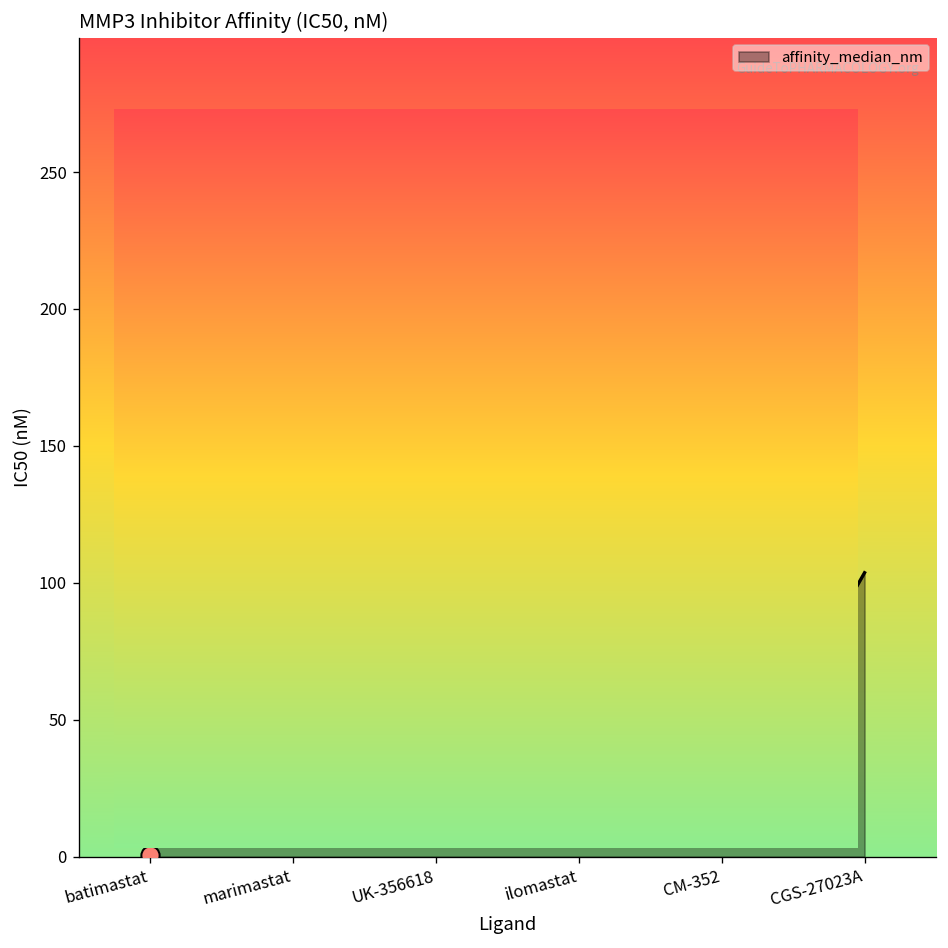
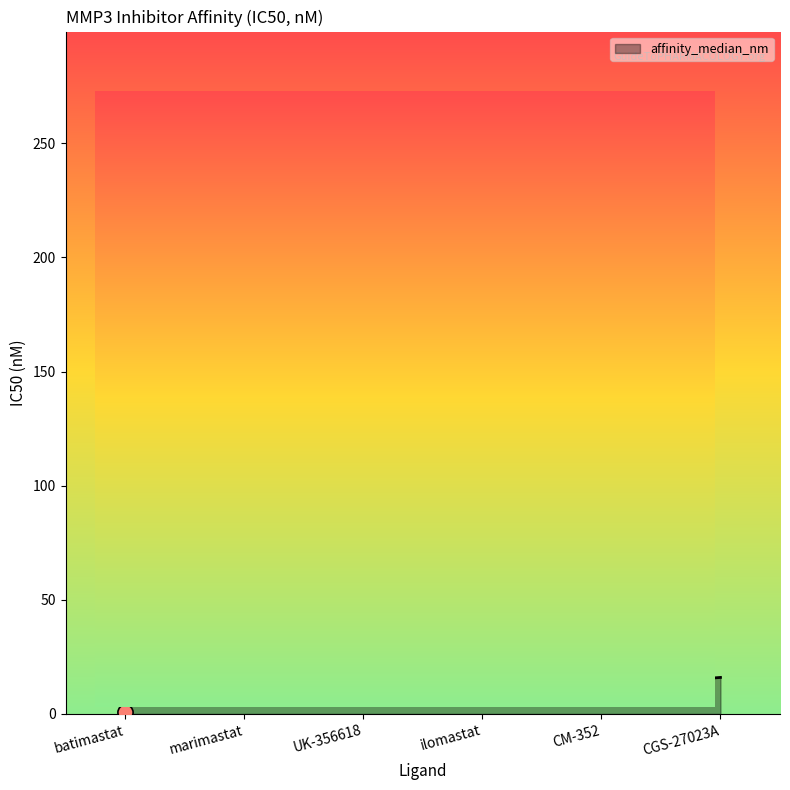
affinity_median_nm, CGS-27023A: 104 -> 16
